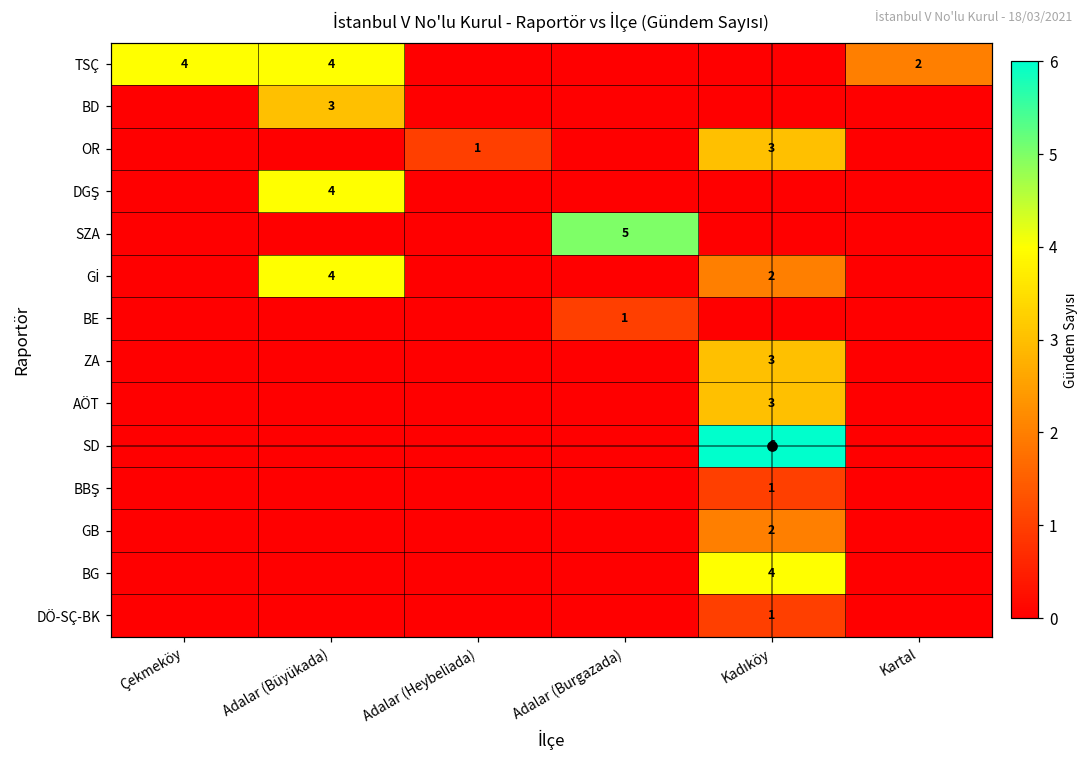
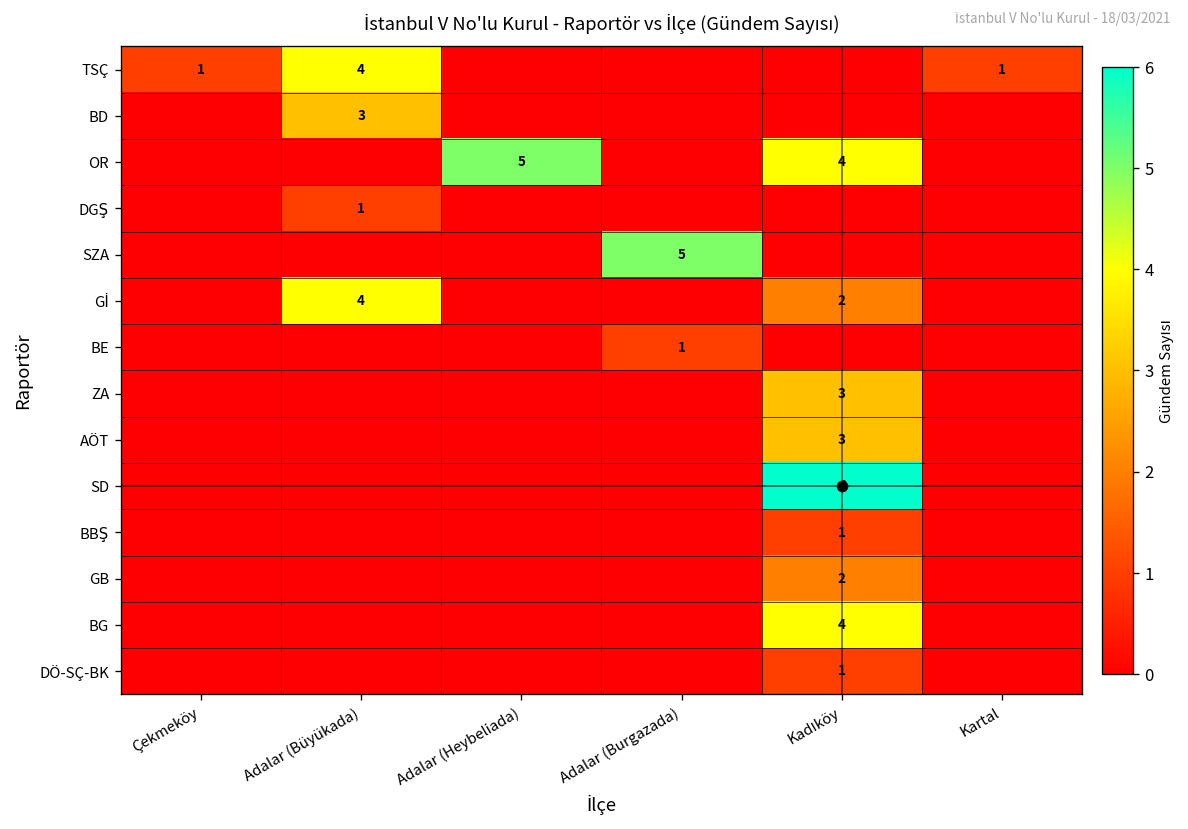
TSÇ, Çekmeköy: 4 -> 1
TSÇ, Kartal: 2 -> 1
OR, Adalar (Heybeliada): 1 -> 5
OR, Kadıköy: 3 -> 4
DGŞ, Adalar (Büyükada): 4 -> 1
